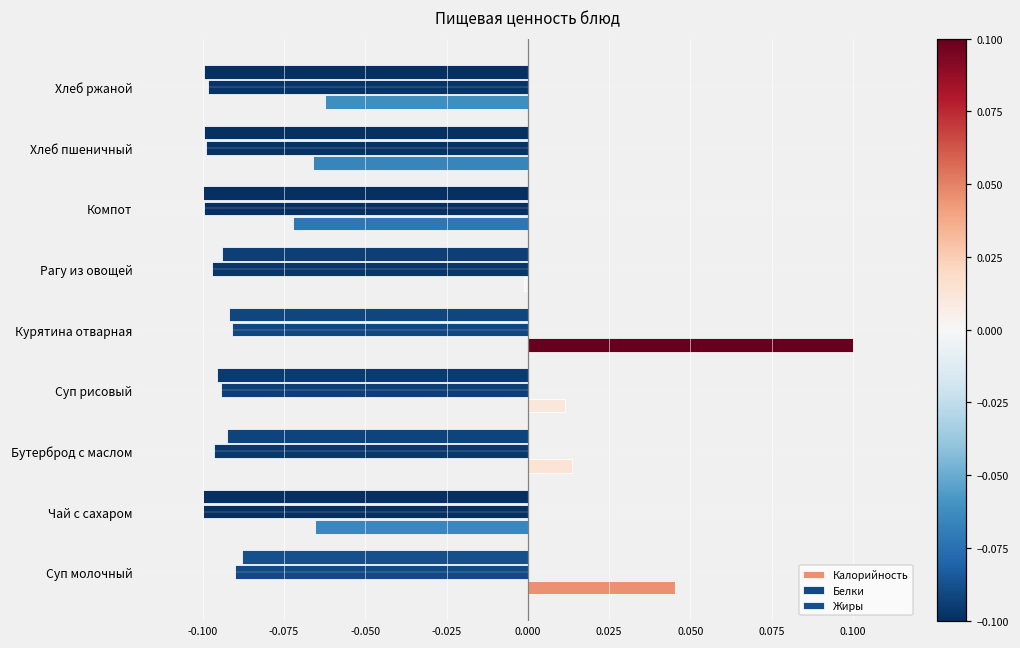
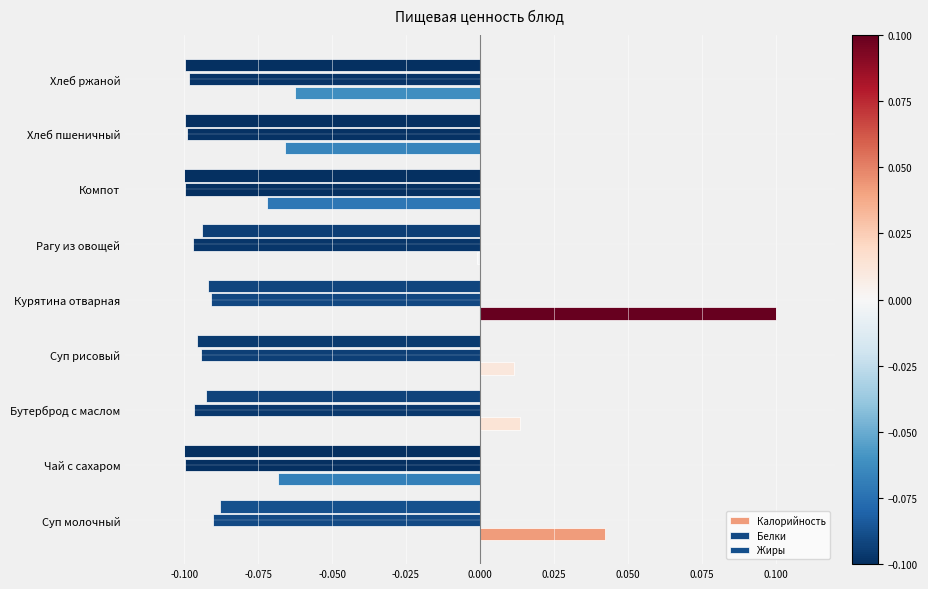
Калорийность, Чай с сахаром: -0.065 -> -0.068
Калорийность, Суп молочный: 0.045 -> 0.042
